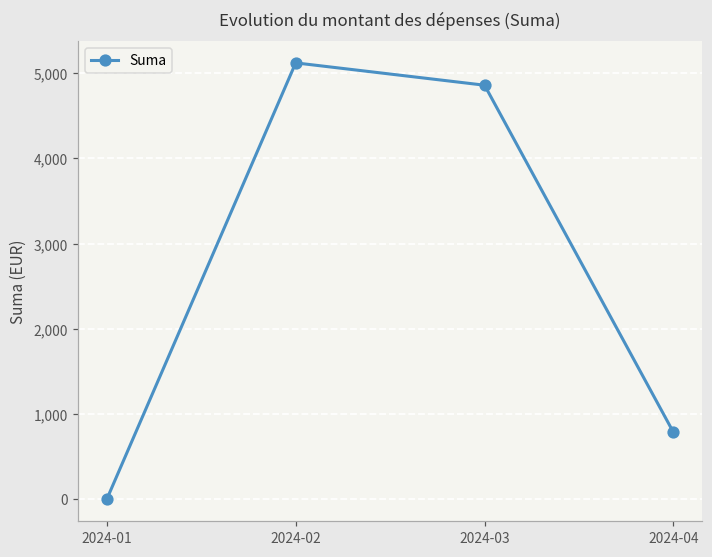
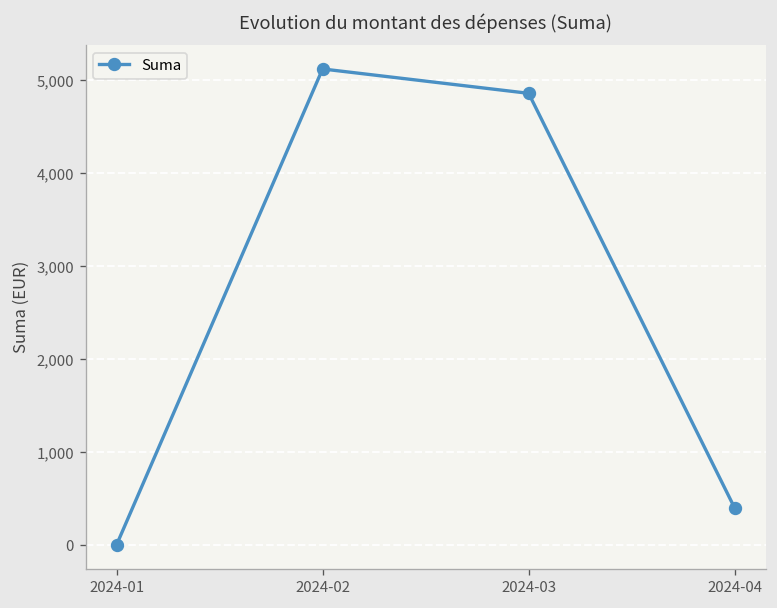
2024-04: 800 -> 400
